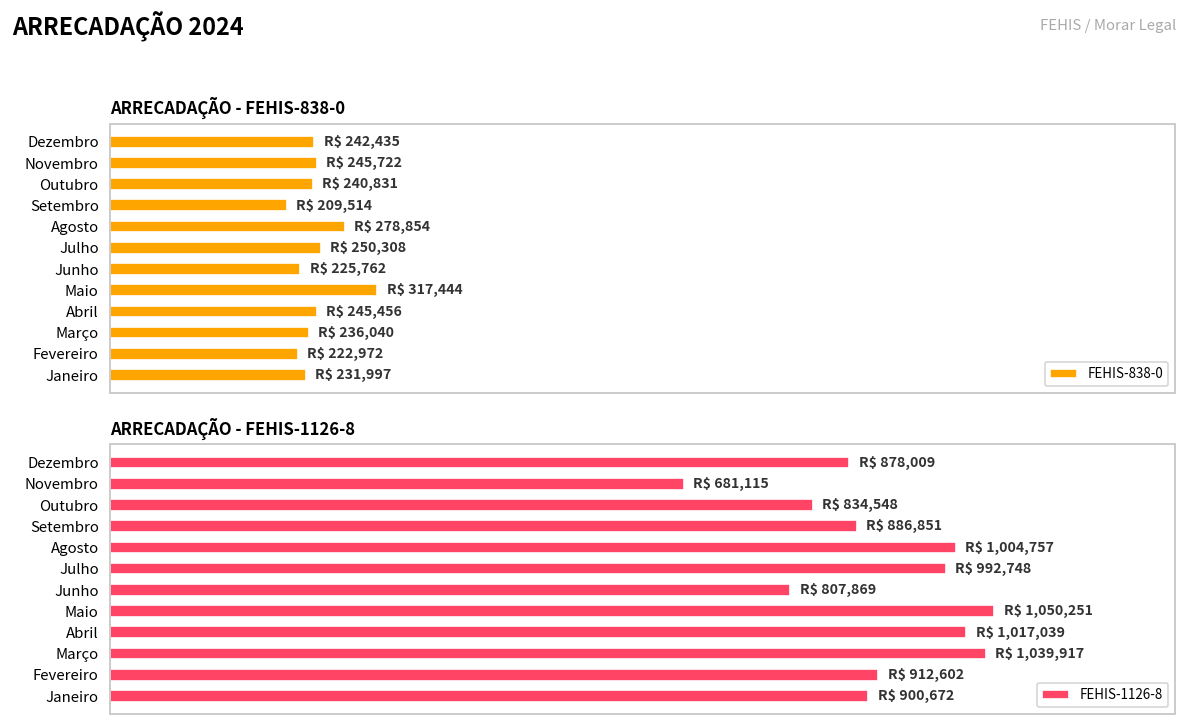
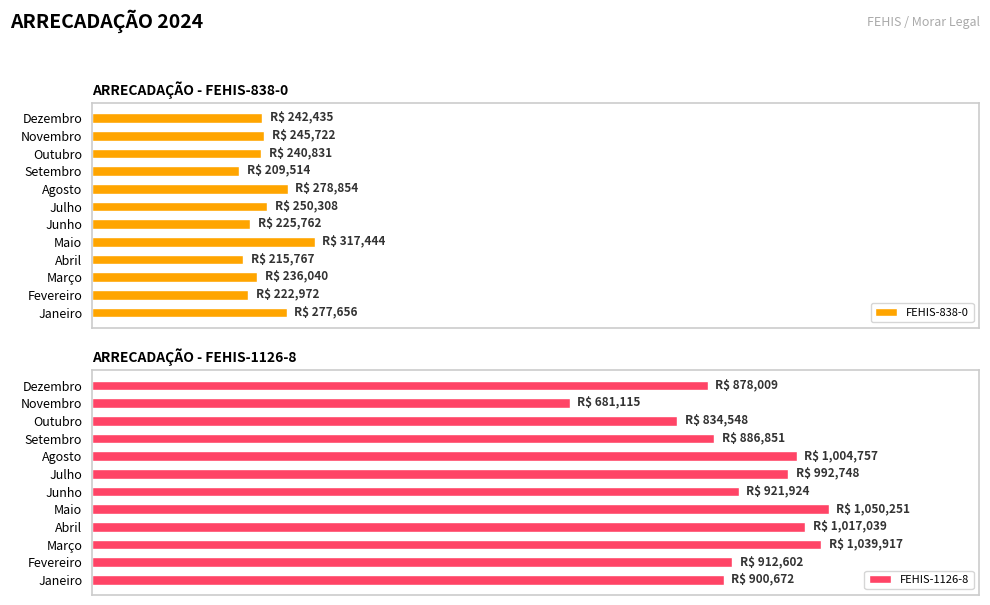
ARRECADAÇÃO - FEHIS-838-0, Abril: 245,456 -> 215,767
ARRECADAÇÃO - FEHIS-838-0, Janeiro: 231,997 -> 277,656
ARRECADAÇÃO - FEHIS-1126-8, Junho: 807,869 -> 921,924
